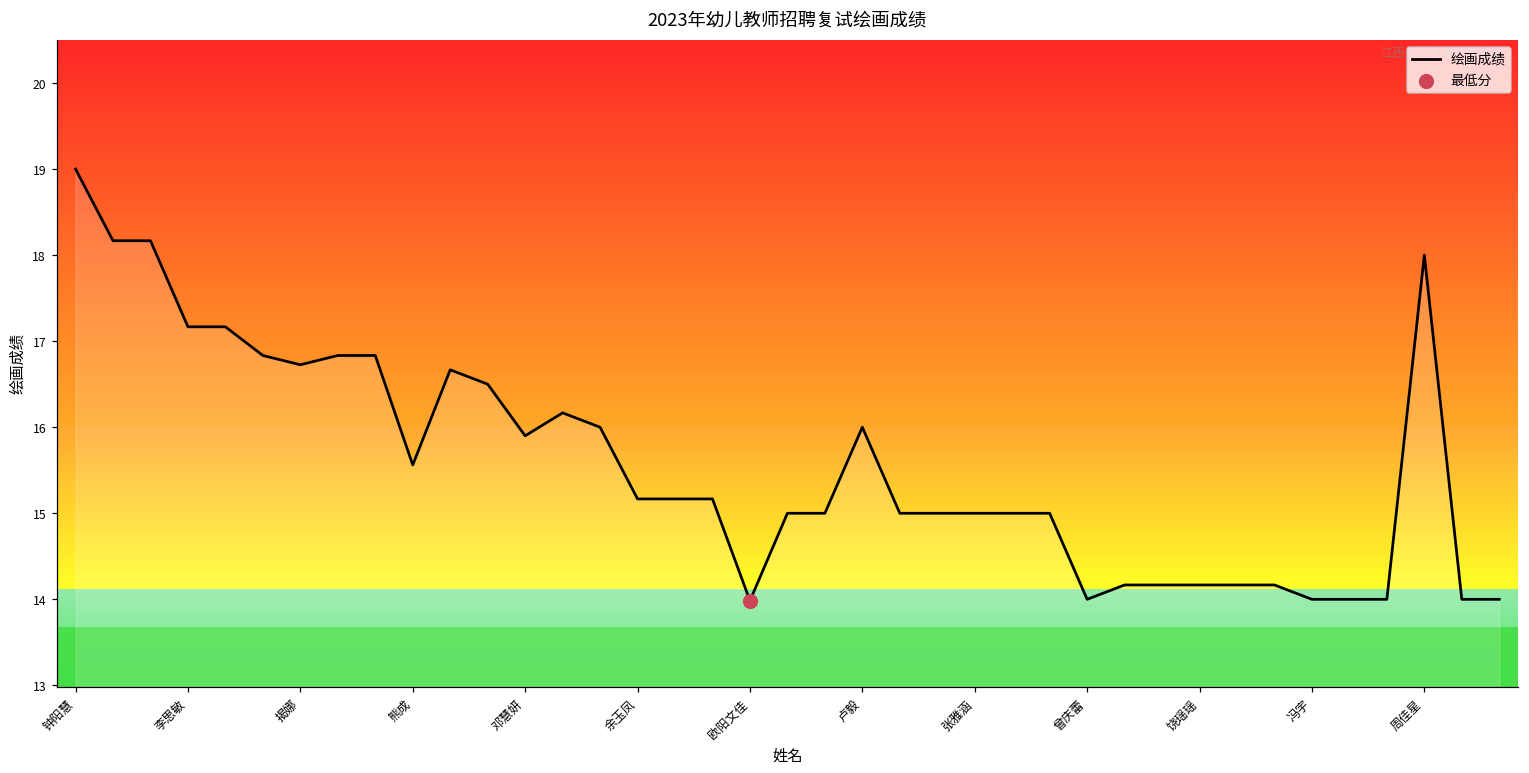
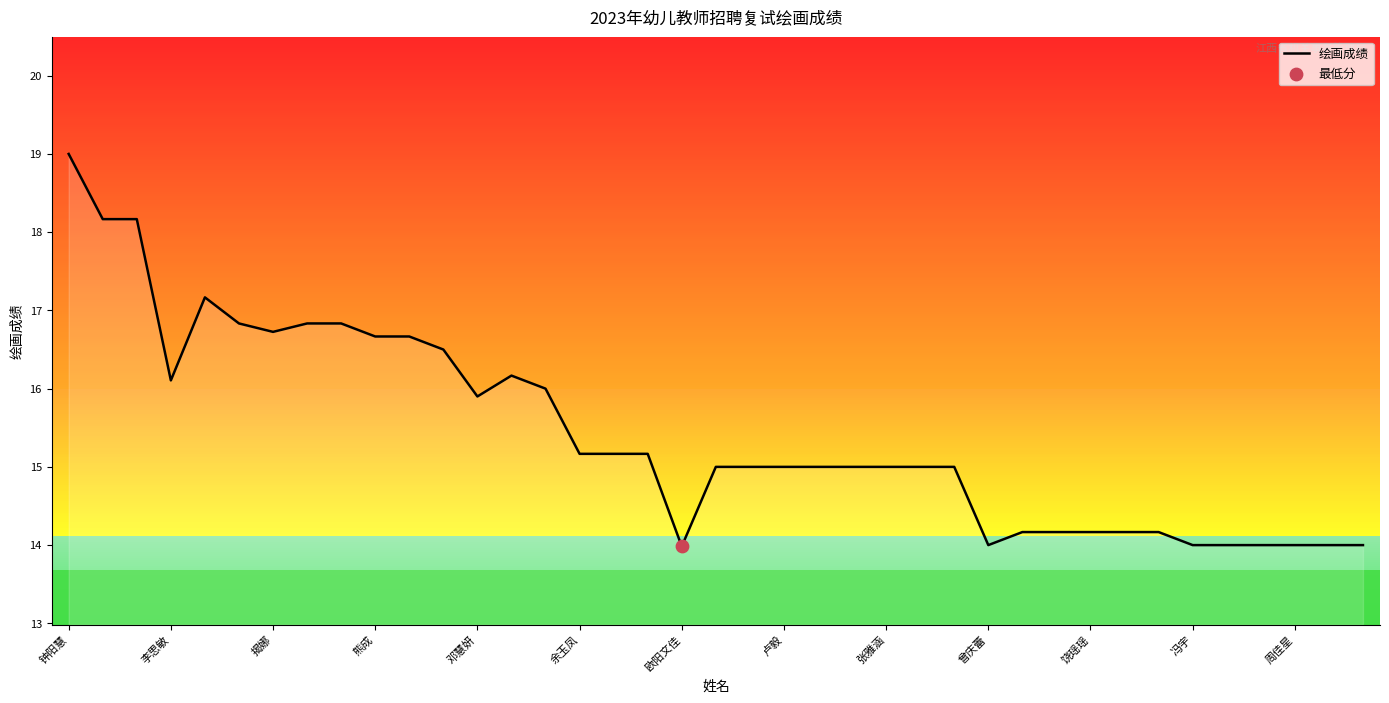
绘画成绩, 李思敏: 17.2 -> 16.1
绘画成绩, 熊成: 15.6 -> 16.7
绘画成绩, 卢毅: 16 -> 15
绘画成绩, 周佳星: 18 -> 14
